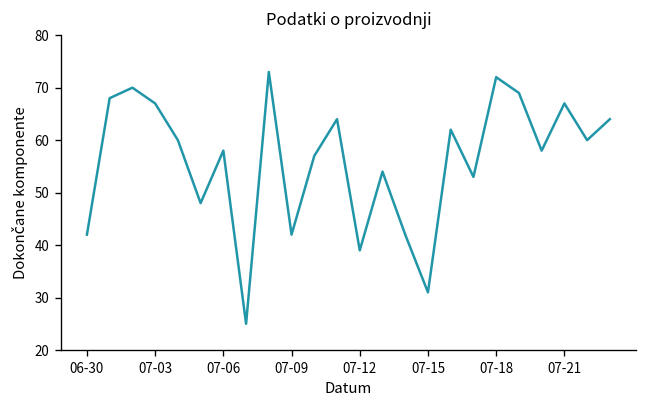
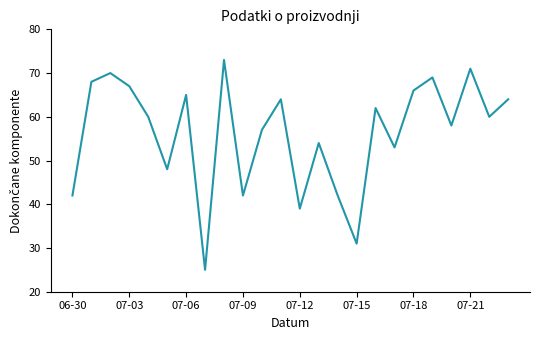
07-06: 58 -> 65
07-18: 72 -> 66
07-21: 67 -> 71
